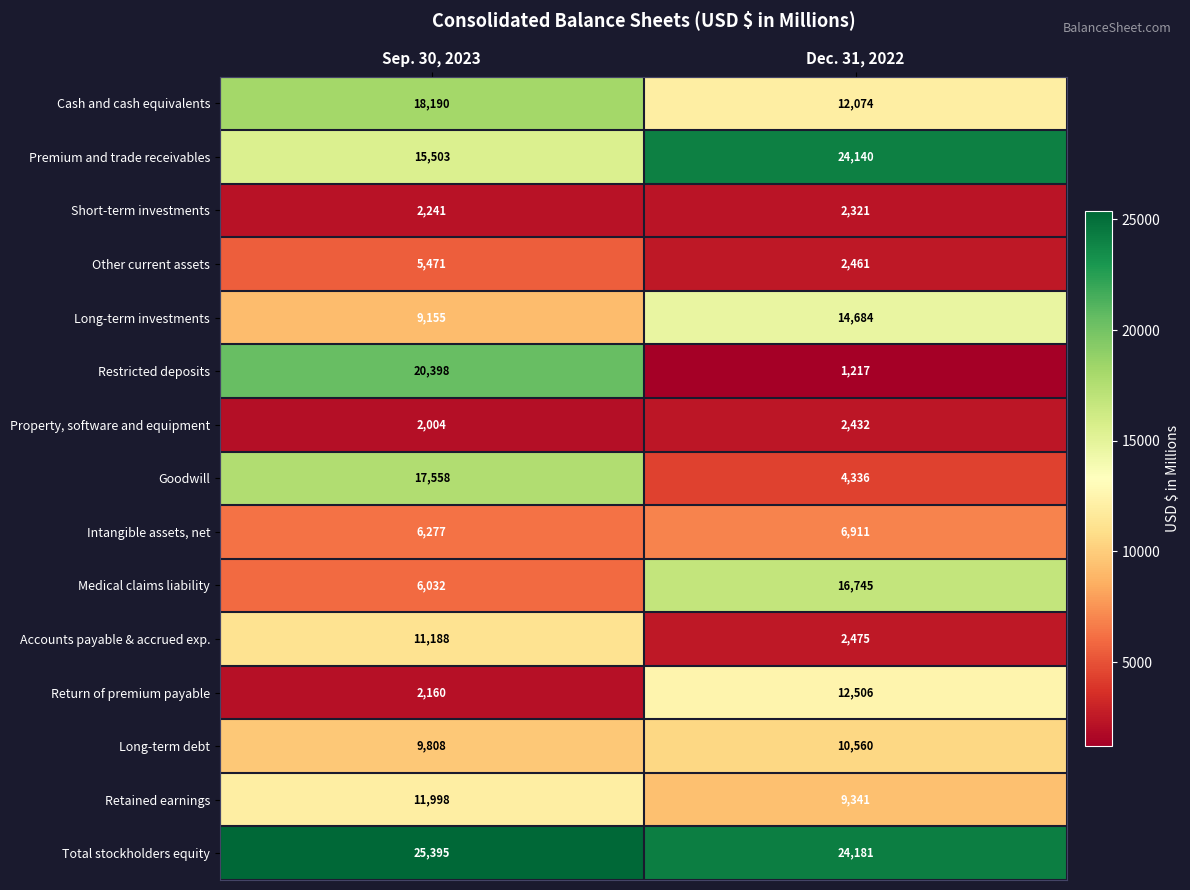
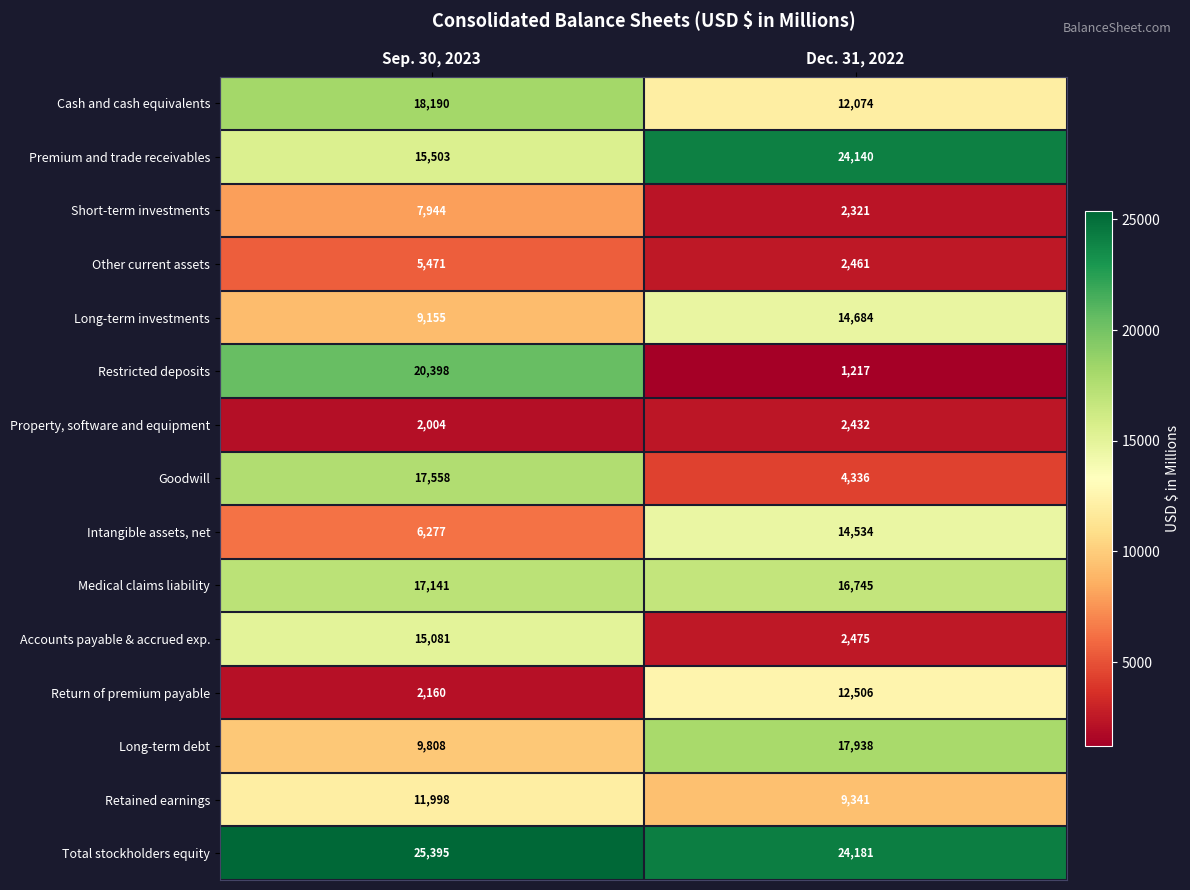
Short-term investments, Sep. 30, 2023: 2,241 -> 7,944
Intangible assets, net, Dec. 31, 2022: 6,911 -> 14,534
Medical claims liability, Sep. 30, 2023: 6,032 -> 17,141
Accounts payable & accrued exp., Sep. 30, 2023: 11,188 -> 15,081
Long-term debt, Dec. 31, 2022: 10,560 -> 17,938
